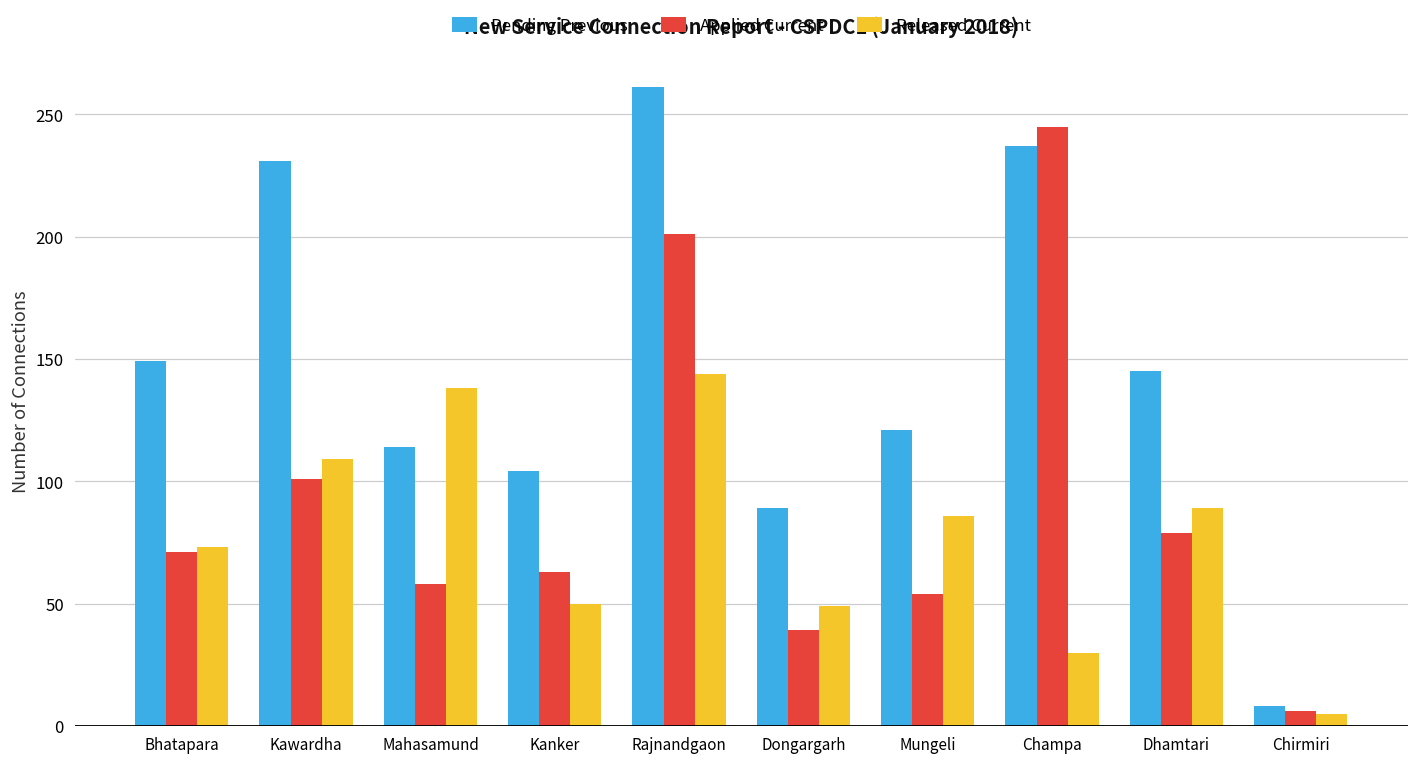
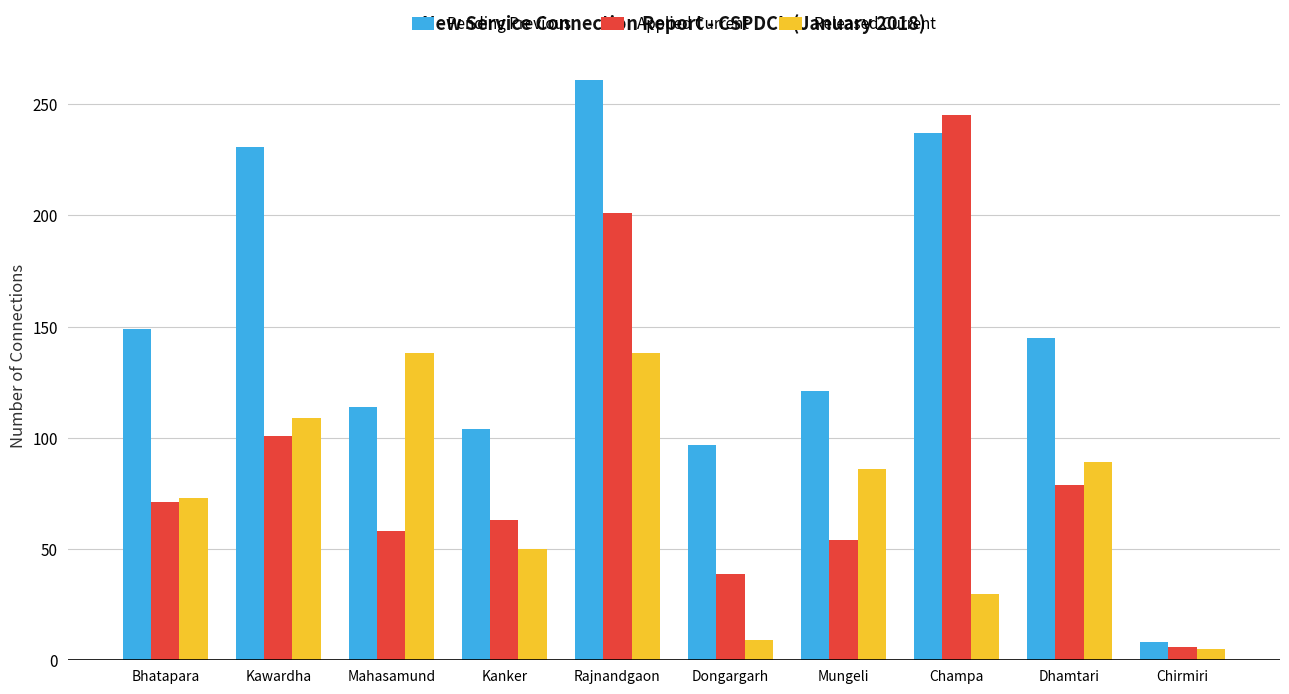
Released Current, Rajnandgaon: 144 -> 138
Pending Previous, Dongargarh: 89 -> 97
Released Current, Dongargarh: 49 -> 9
